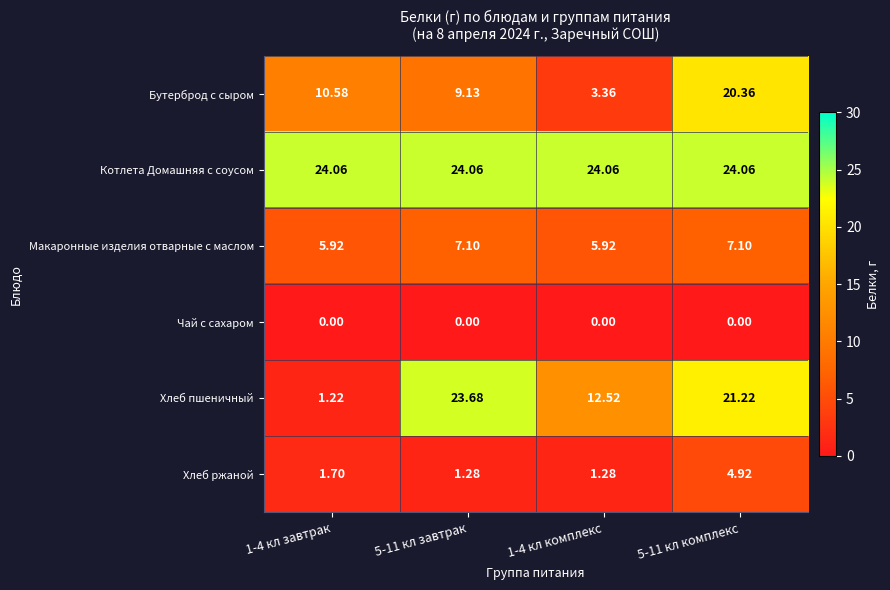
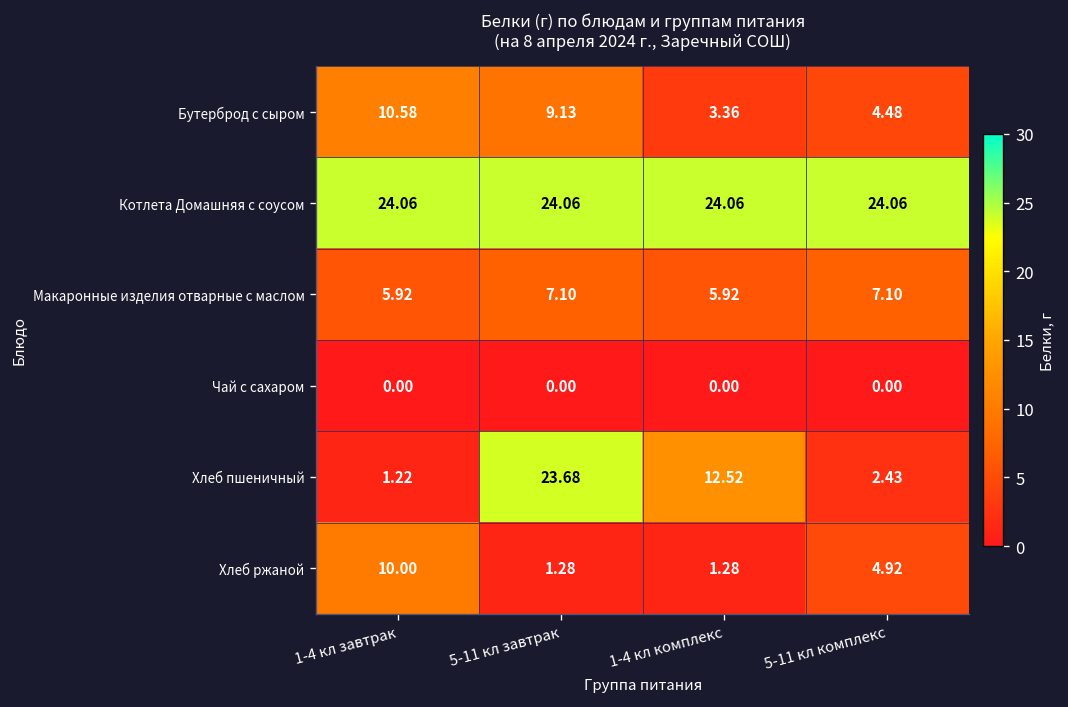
Бутерброд с сыром, 5-11 кл комплекс: 20.36 -> 4.48
Хлеб пшеничный, 5-11 кл комплекс: 21.22 -> 2.43
Хлеб ржаной, 1-4 кл завтрак: 1.70 -> 10.00
